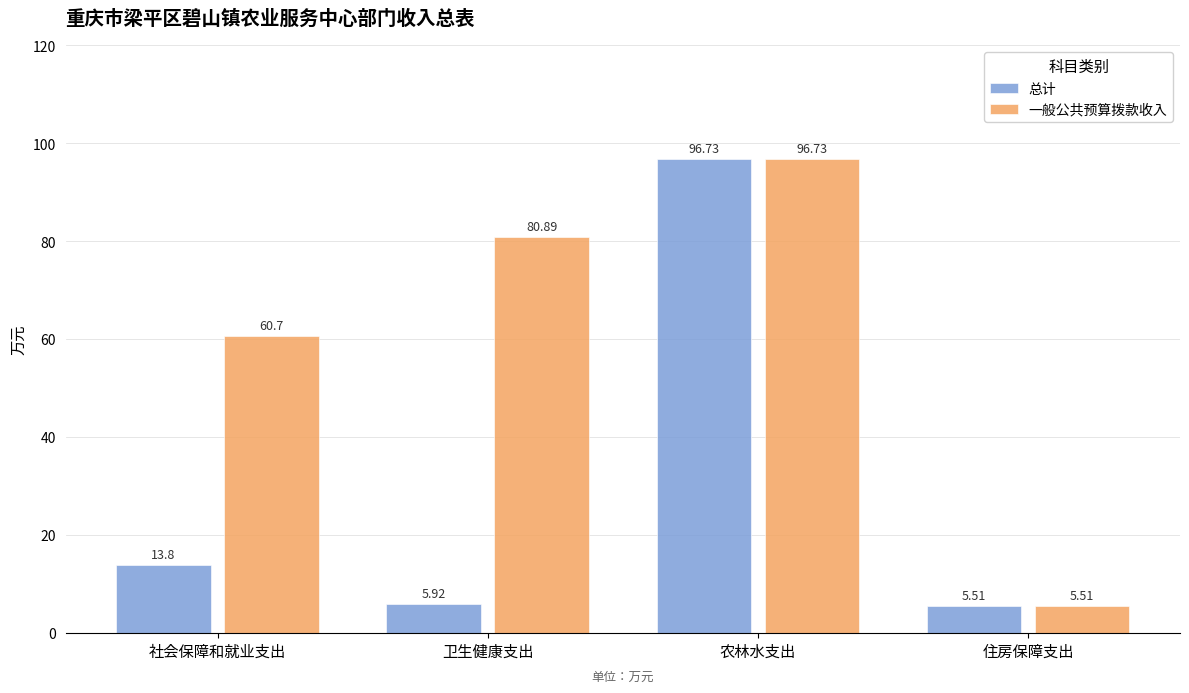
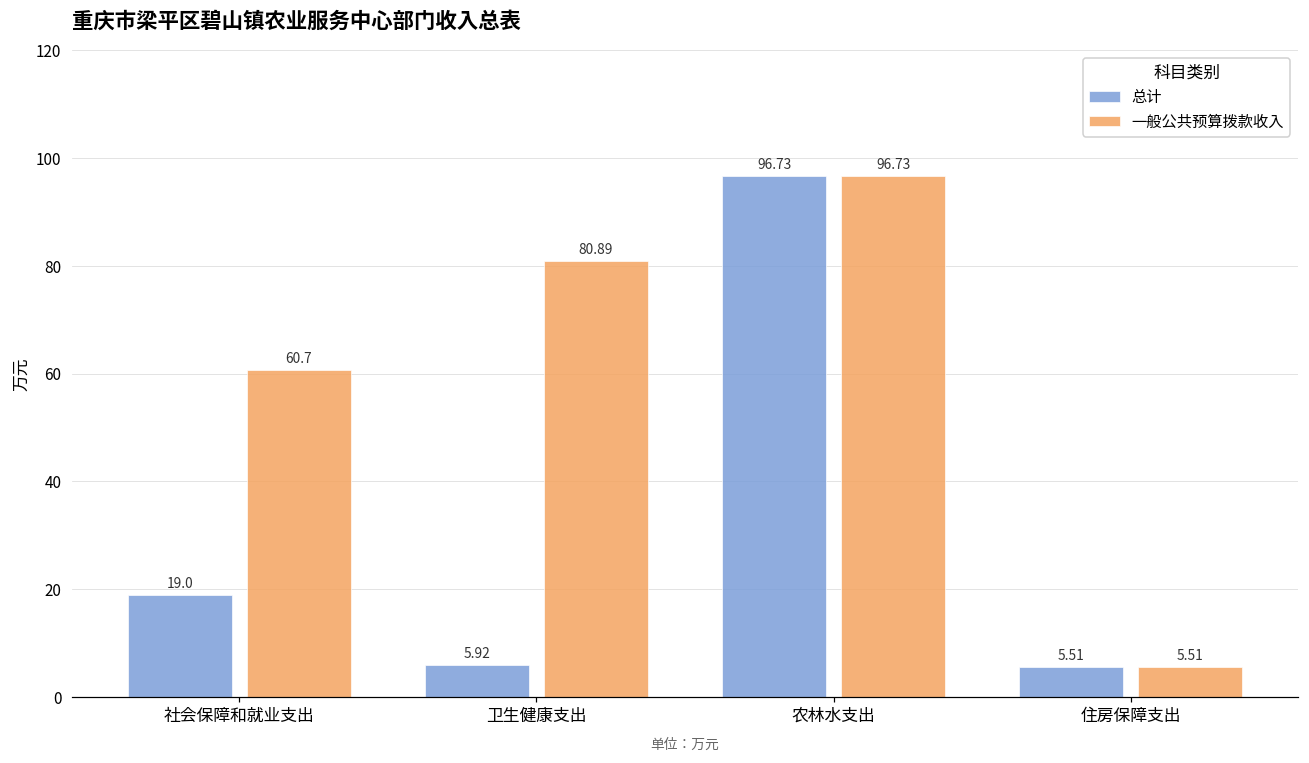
总计, 社会保障和就业支出: 13.8 -> 19.0
